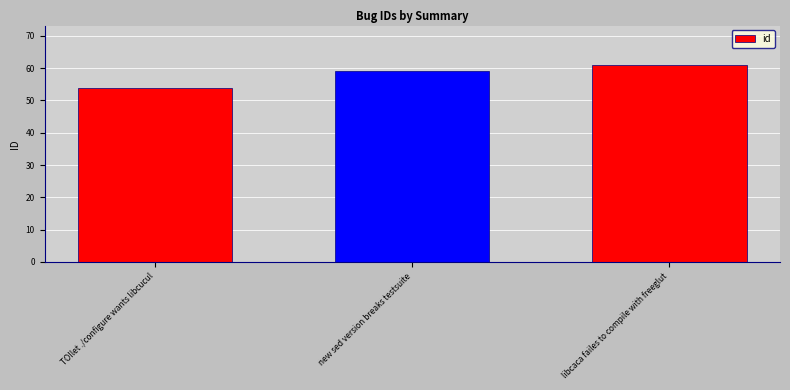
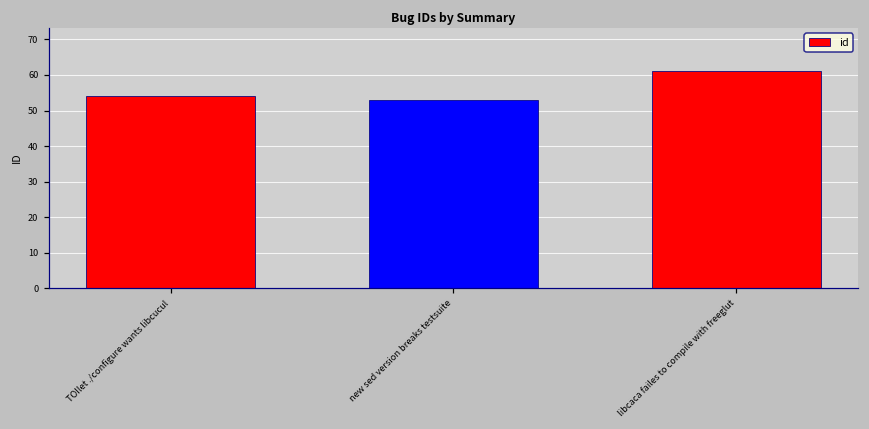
new sed version breaks testsuite: 59 -> 53
